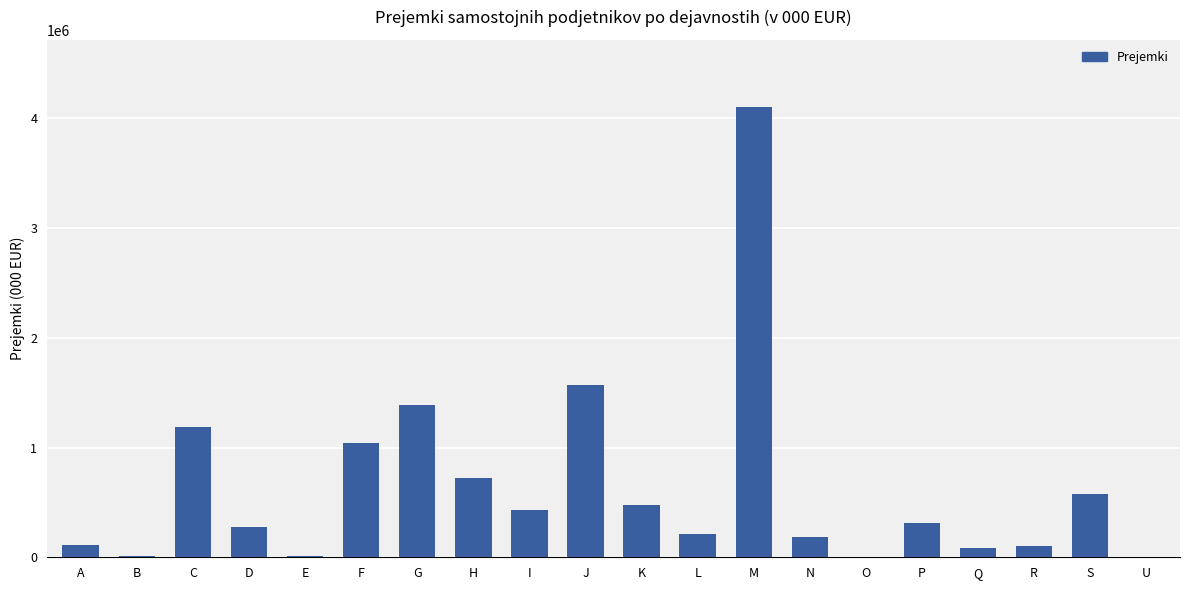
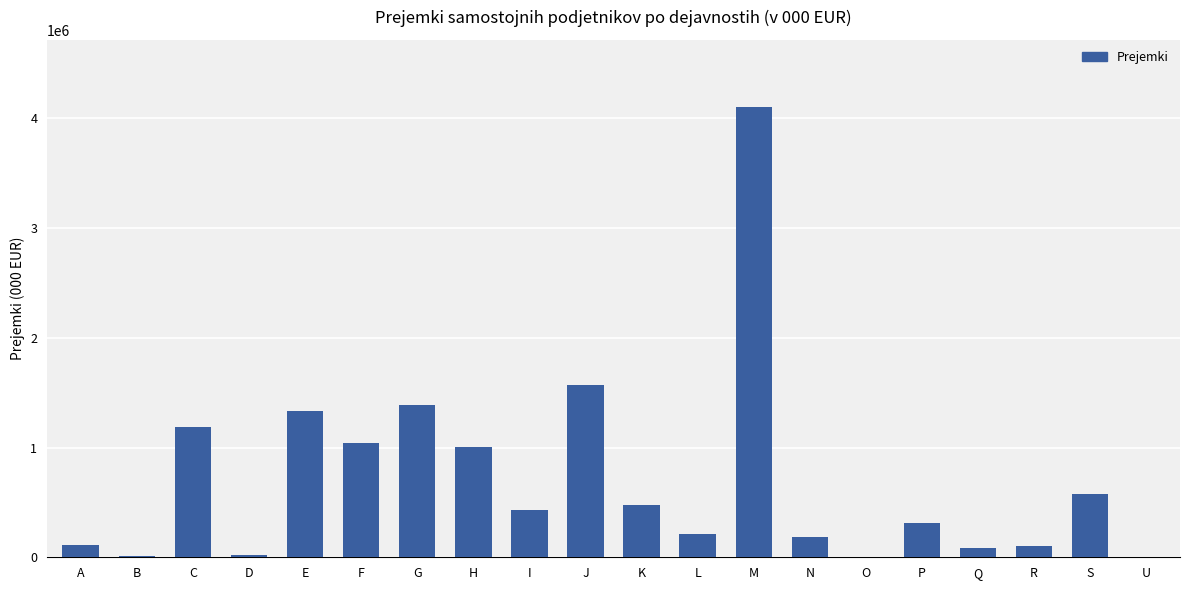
D: 270000 -> 20000
E: 10000 -> 1340000
H: 720000 -> 1000000
